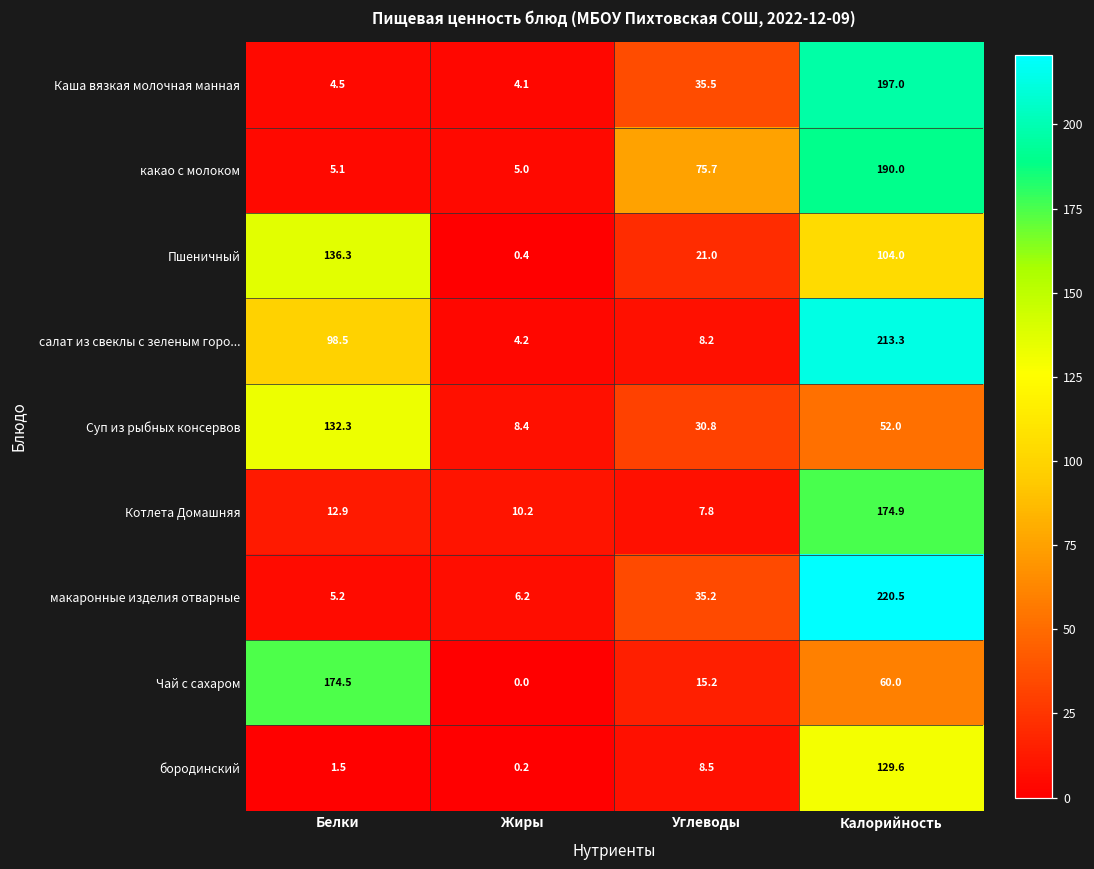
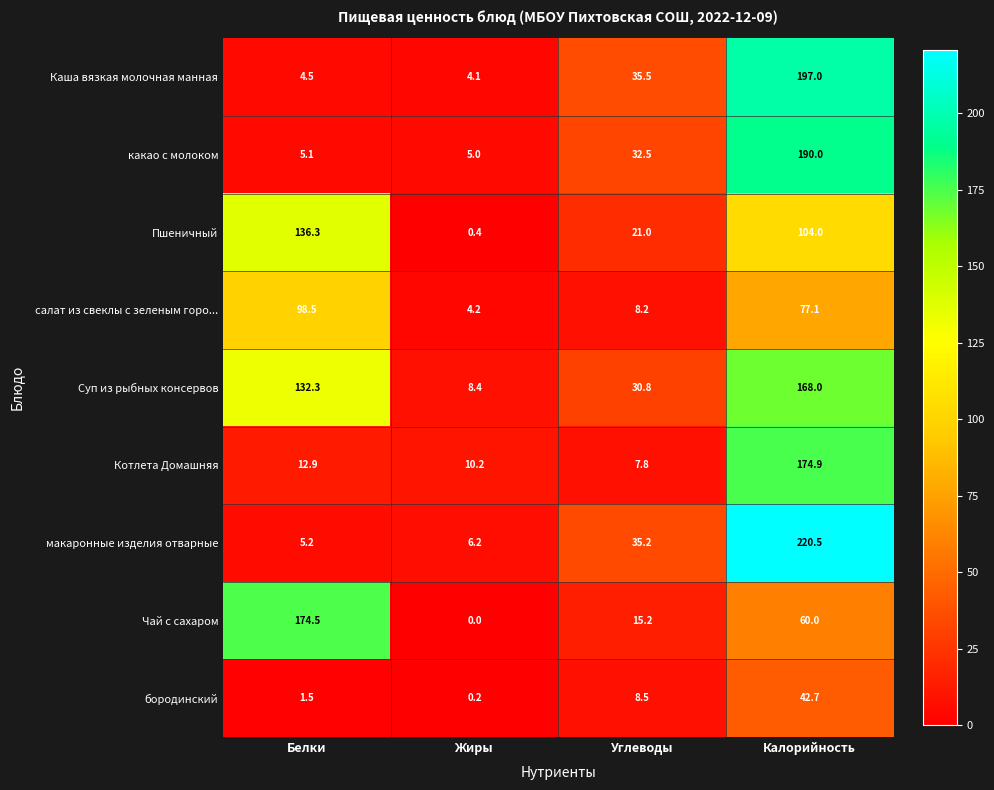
какао с молоком, Углеводы: 75.7 -> 32.5
салат из свеклы с зеленым горо..., Калорийность: 213.3 -> 77.1
Суп из рыбных консервов, Калорийность: 52.0 -> 168.0
бородинский, Калорийность: 129.6 -> 42.7
